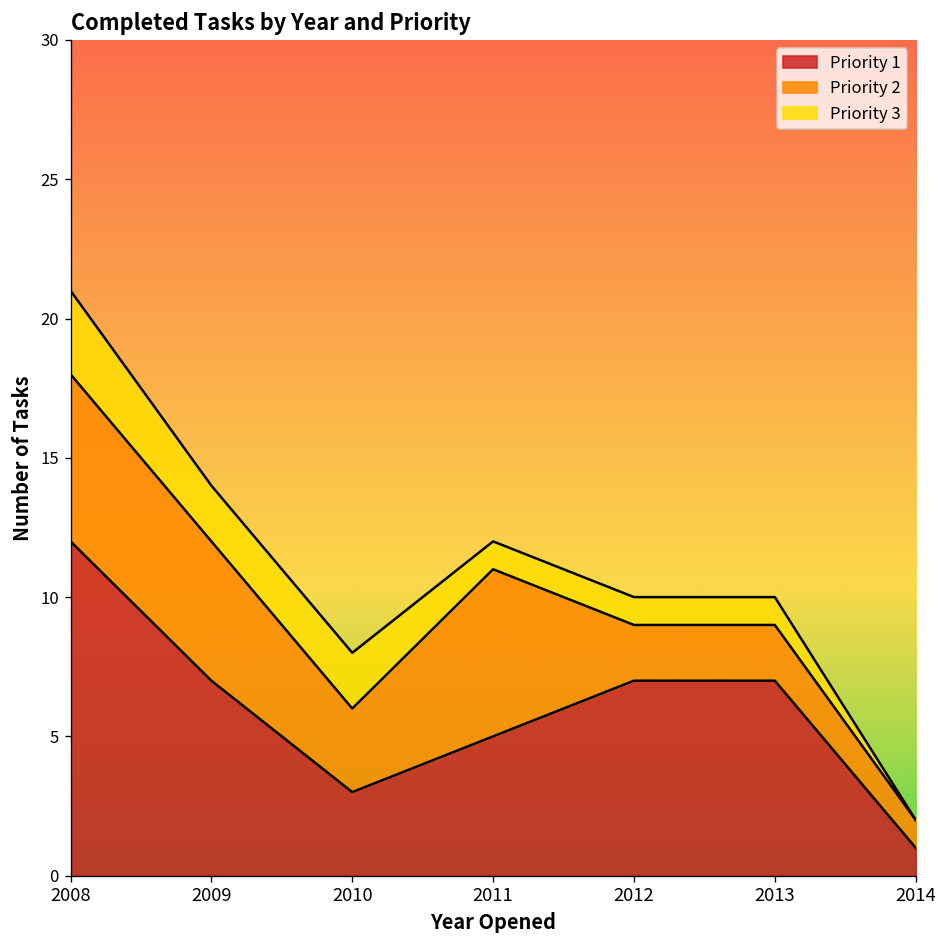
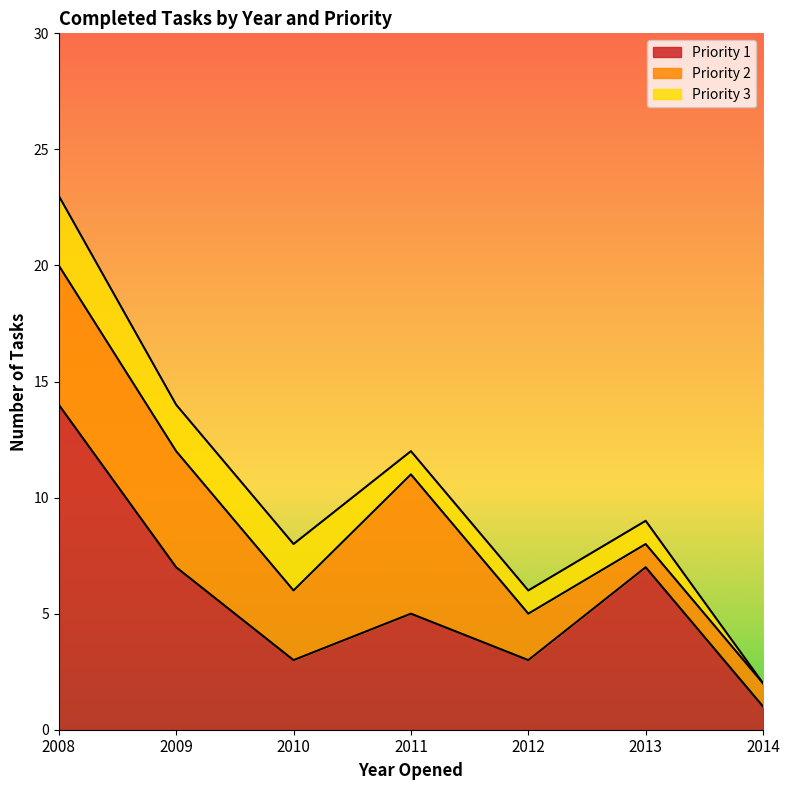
Priority 1, 2008: 12 -> 14
Priority 1, 2012: 7 -> 3
Priority 2, 2013: 2 -> 1
